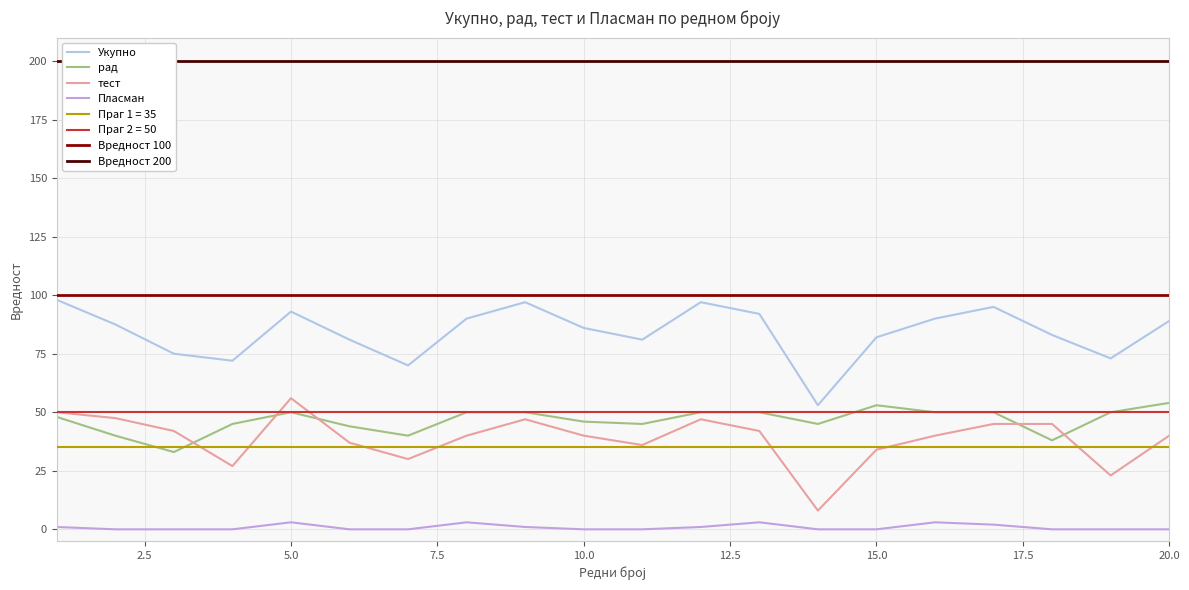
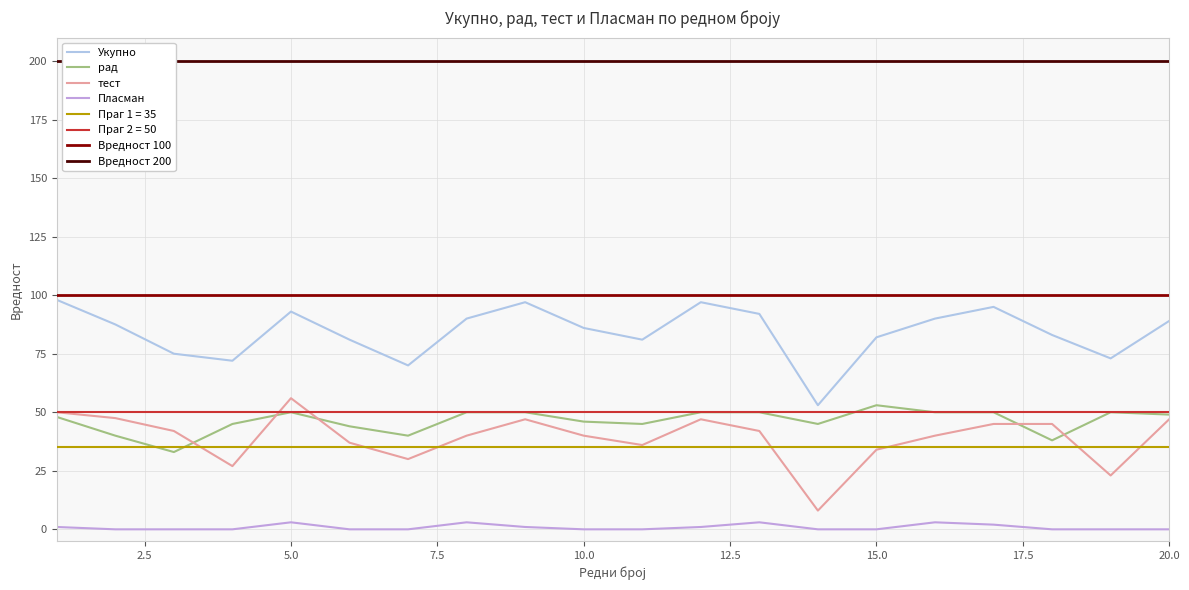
рад, 20.0: 54 -> 49
тест, 20.0: 40 -> 47
